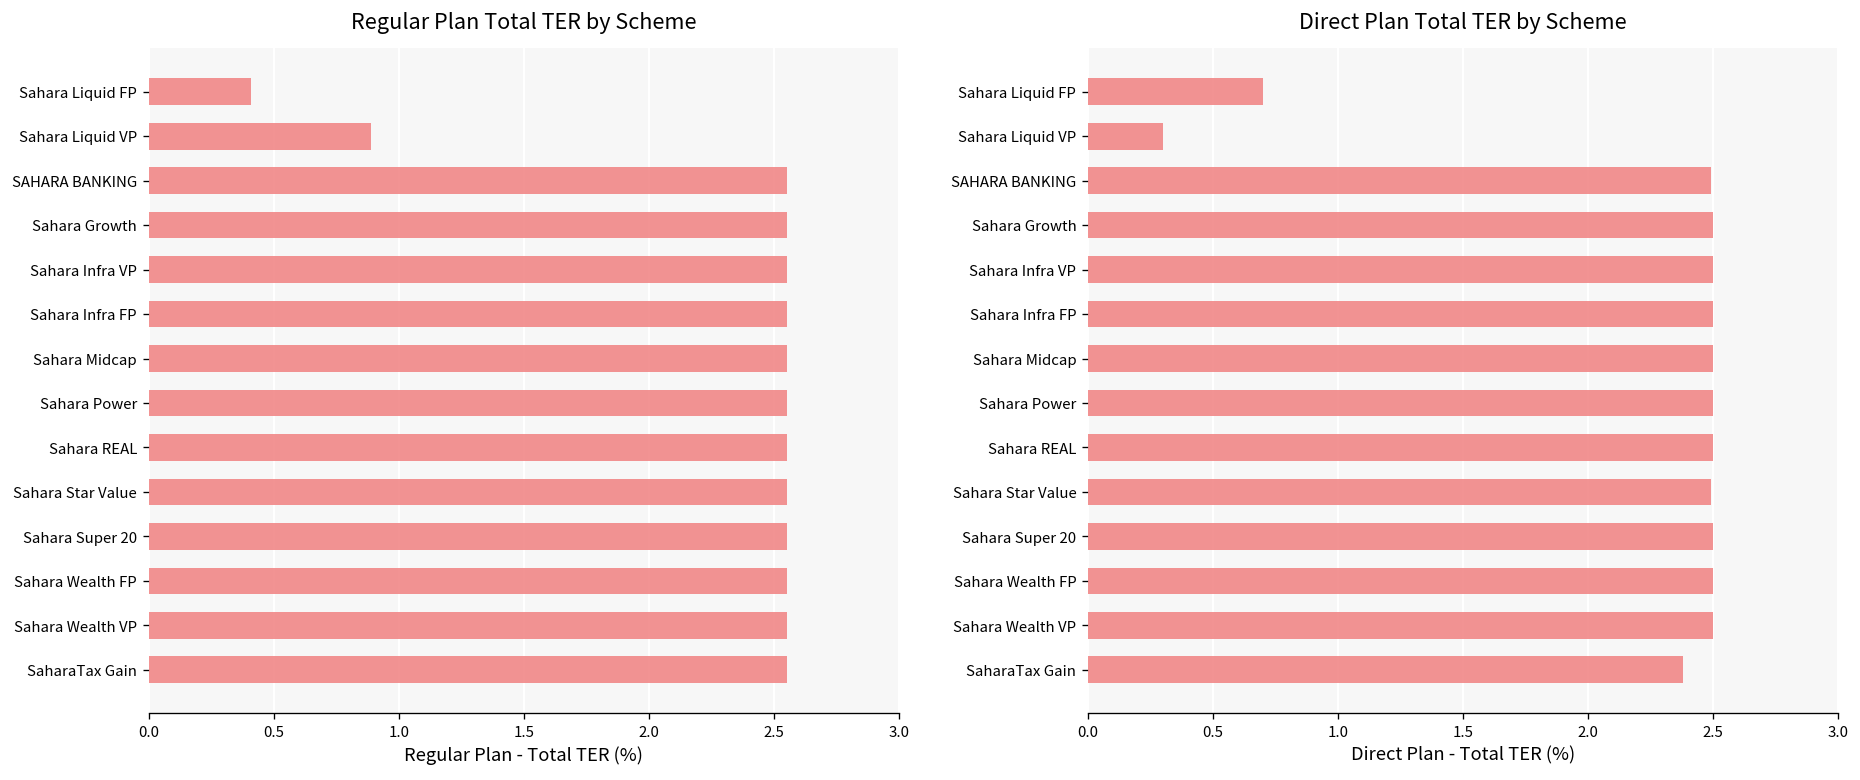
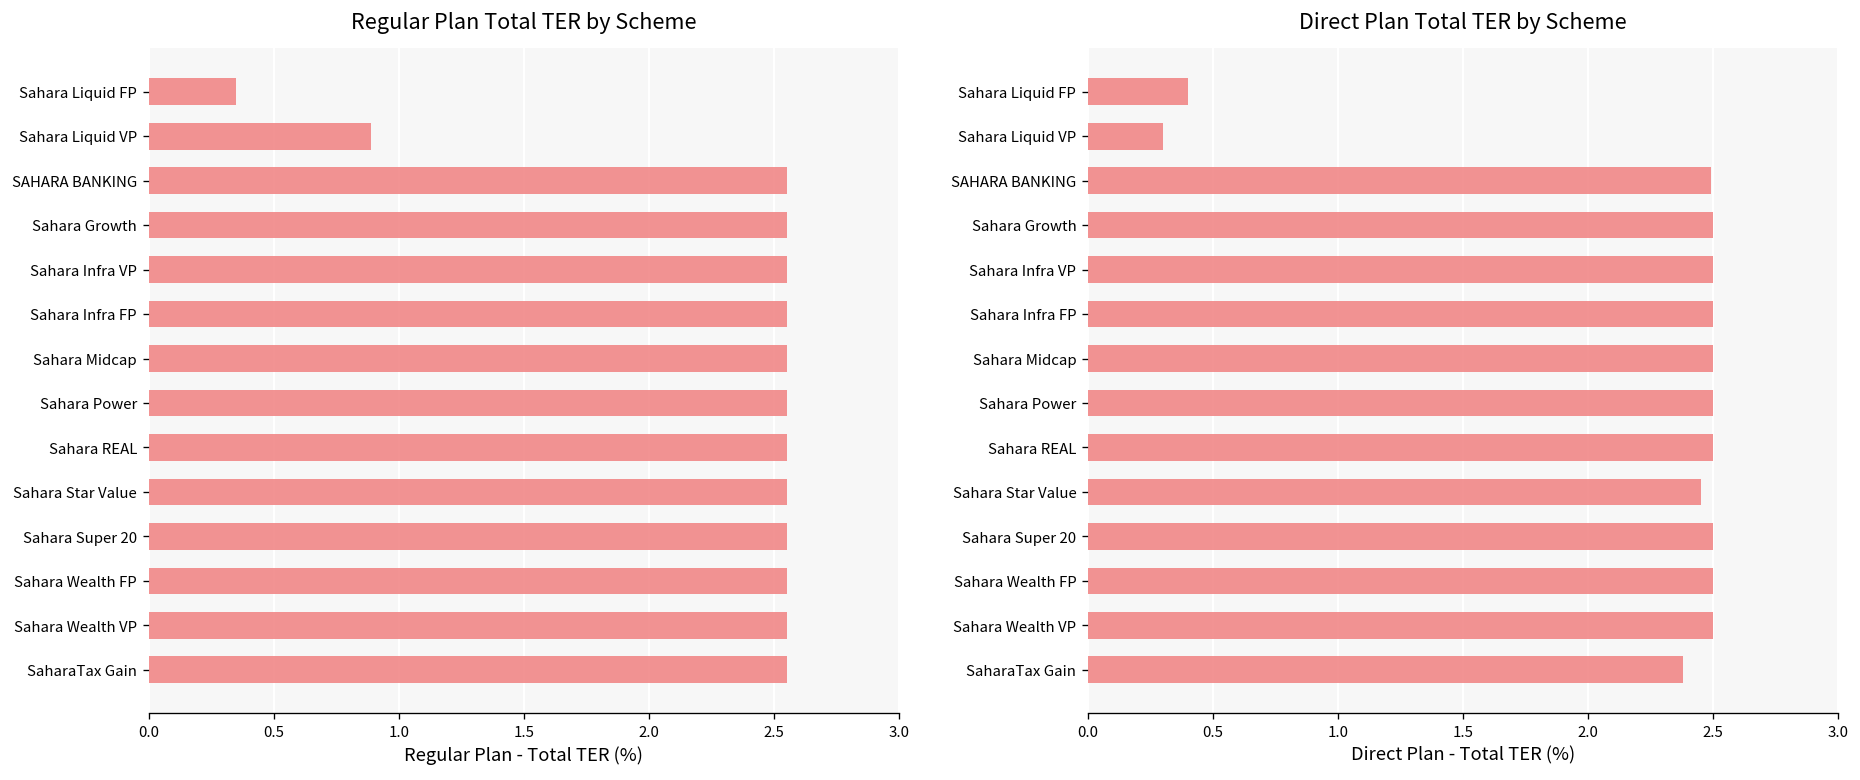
Regular Plan Total TER by Scheme, Sahara Liquid FP: 0.41 -> 0.35
Direct Plan Total TER by Scheme, Sahara Liquid FP: 0.7 -> 0.4
Direct Plan Total TER by Scheme, Sahara Star Value: 2.49 -> 2.45
